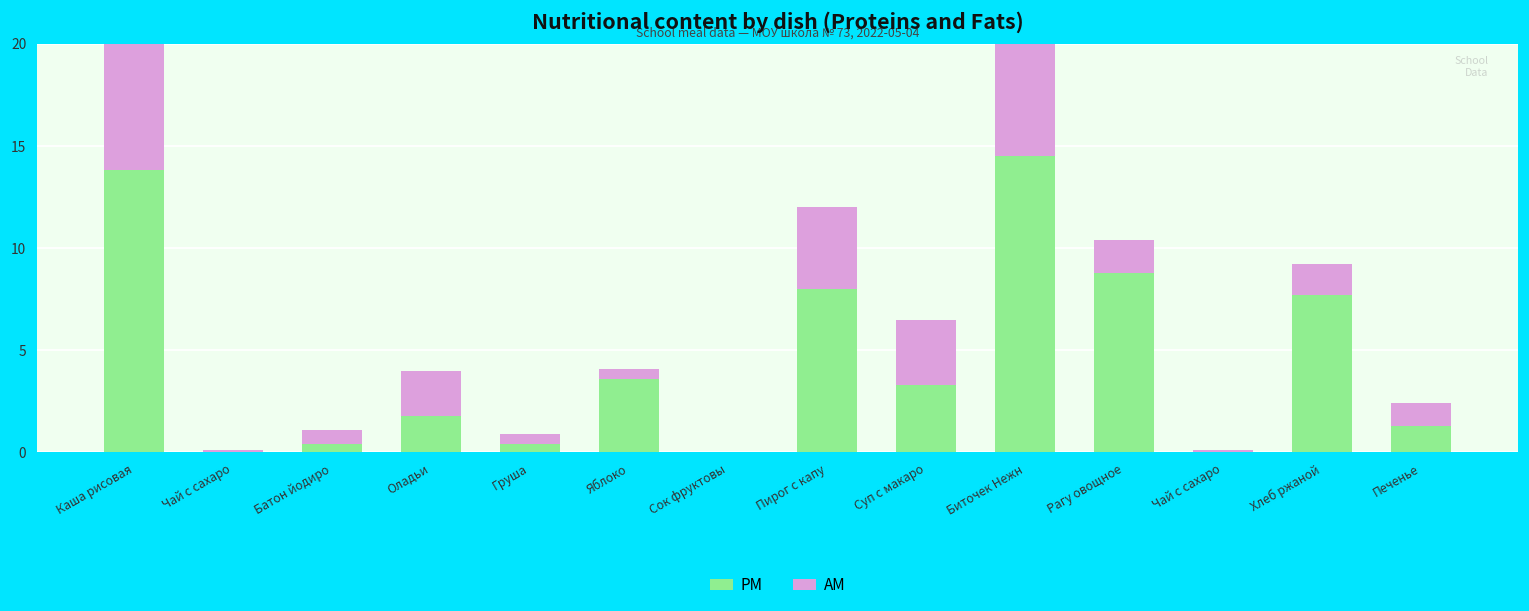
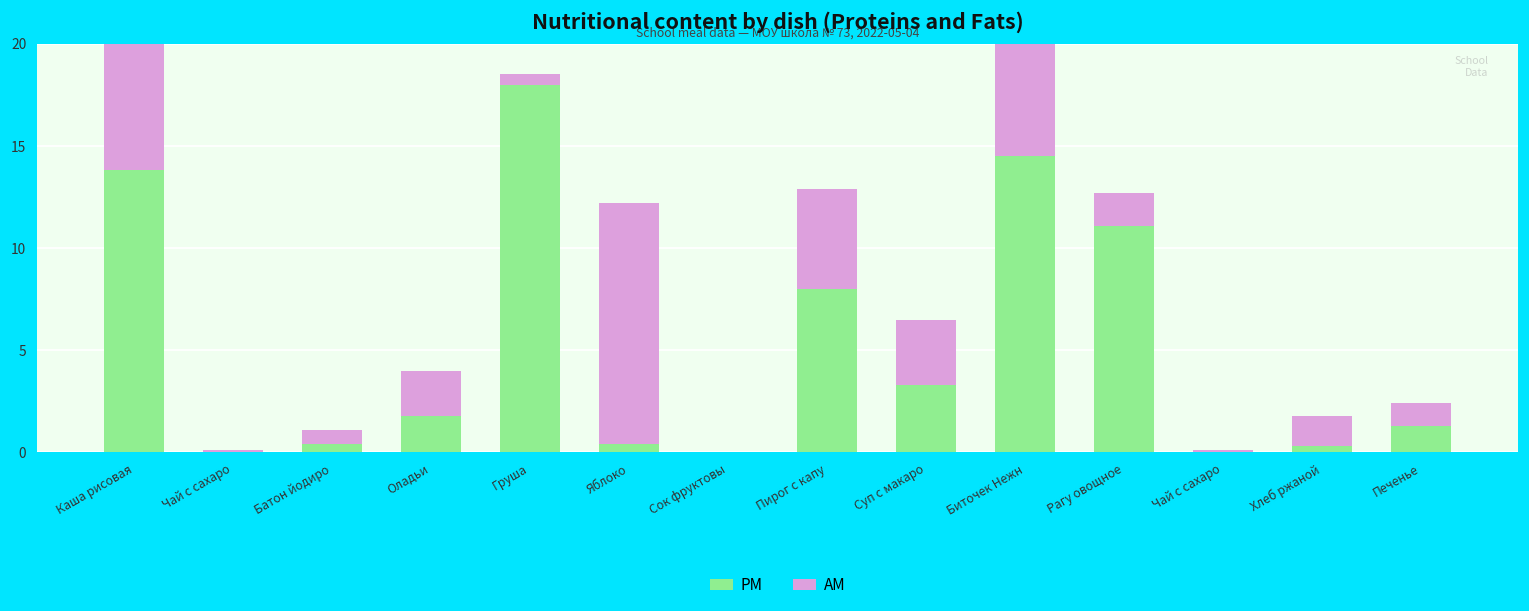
PM, Груша: 0.4 -> 18.0
PM, Яблоко: 3.6 -> 0.4
AM, Яблоко: 0.5 -> 11.8
AM, Пирог с капу: 4.0 -> 4.9
PM, Рагу овощное: 8.8 -> 11.1
PM, Хлеб ржаной: 7.7 -> 0.3
